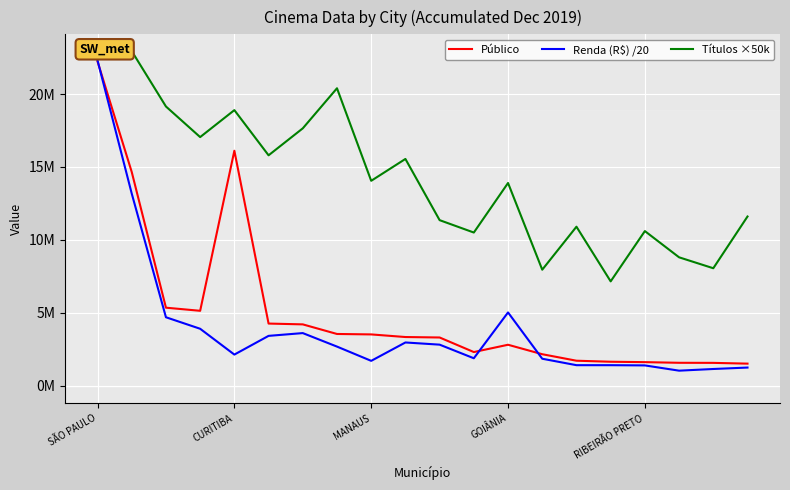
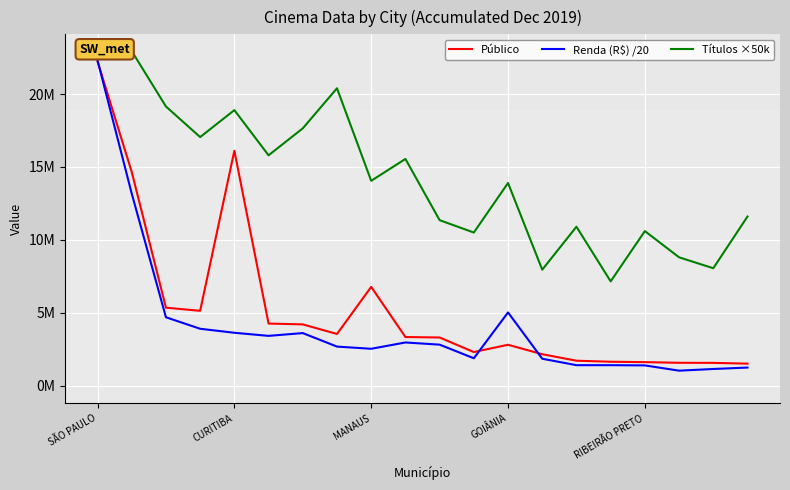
Renda (R$) /20, CURITIBA: 2100000 -> 3600000
Público, MANAUS: 3500000 -> 6800000
Renda (R$) /20, MANAUS: 1700000 -> 2500000
